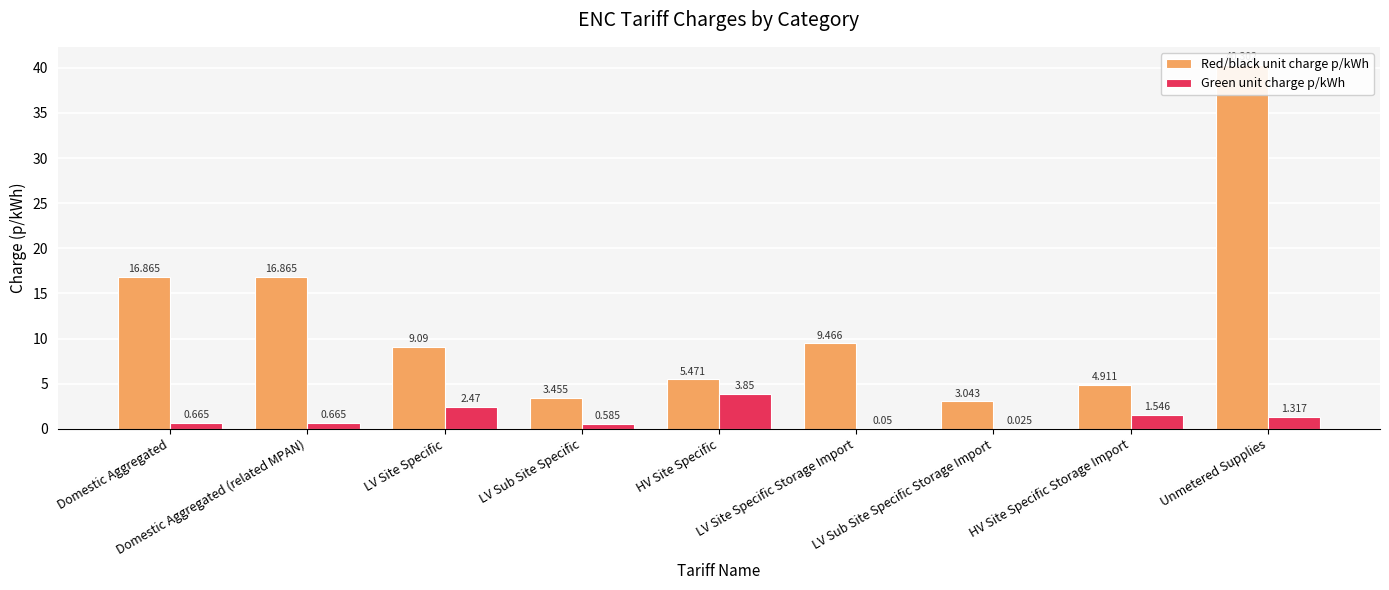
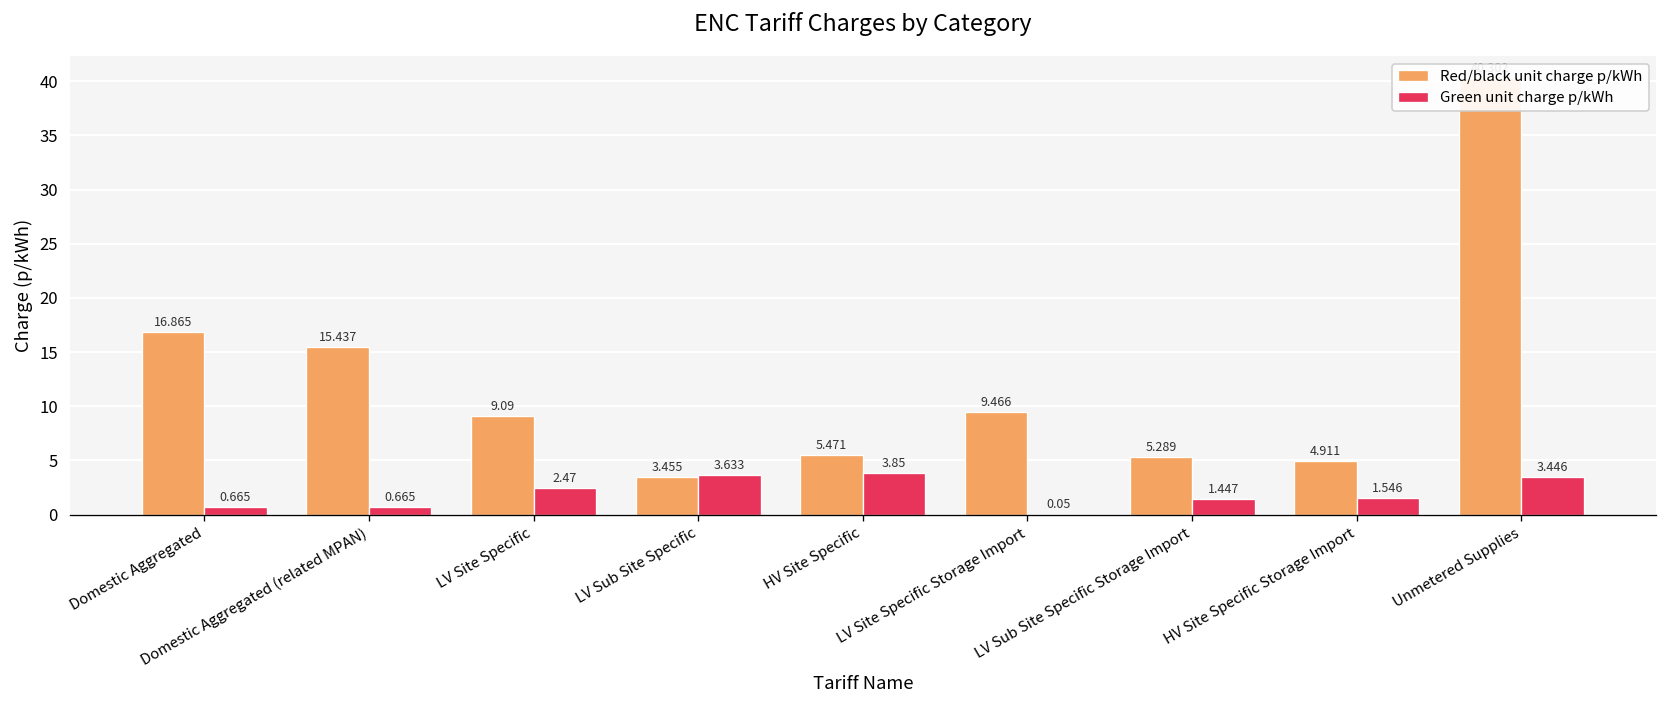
Red/black unit charge p/kWh, Domestic Aggregated (related MPAN): 16.865 -> 15.437
Green unit charge p/kWh, LV Sub Site Specific: 0.585 -> 3.633
Red/black unit charge p/kWh, LV Sub Site Specific Storage Import: 3.043 -> 5.289
Green unit charge p/kWh, LV Sub Site Specific Storage Import: 0.025 -> 1.447
Green unit charge p/kWh, Unmetered Supplies: 1.317 -> 3.446
